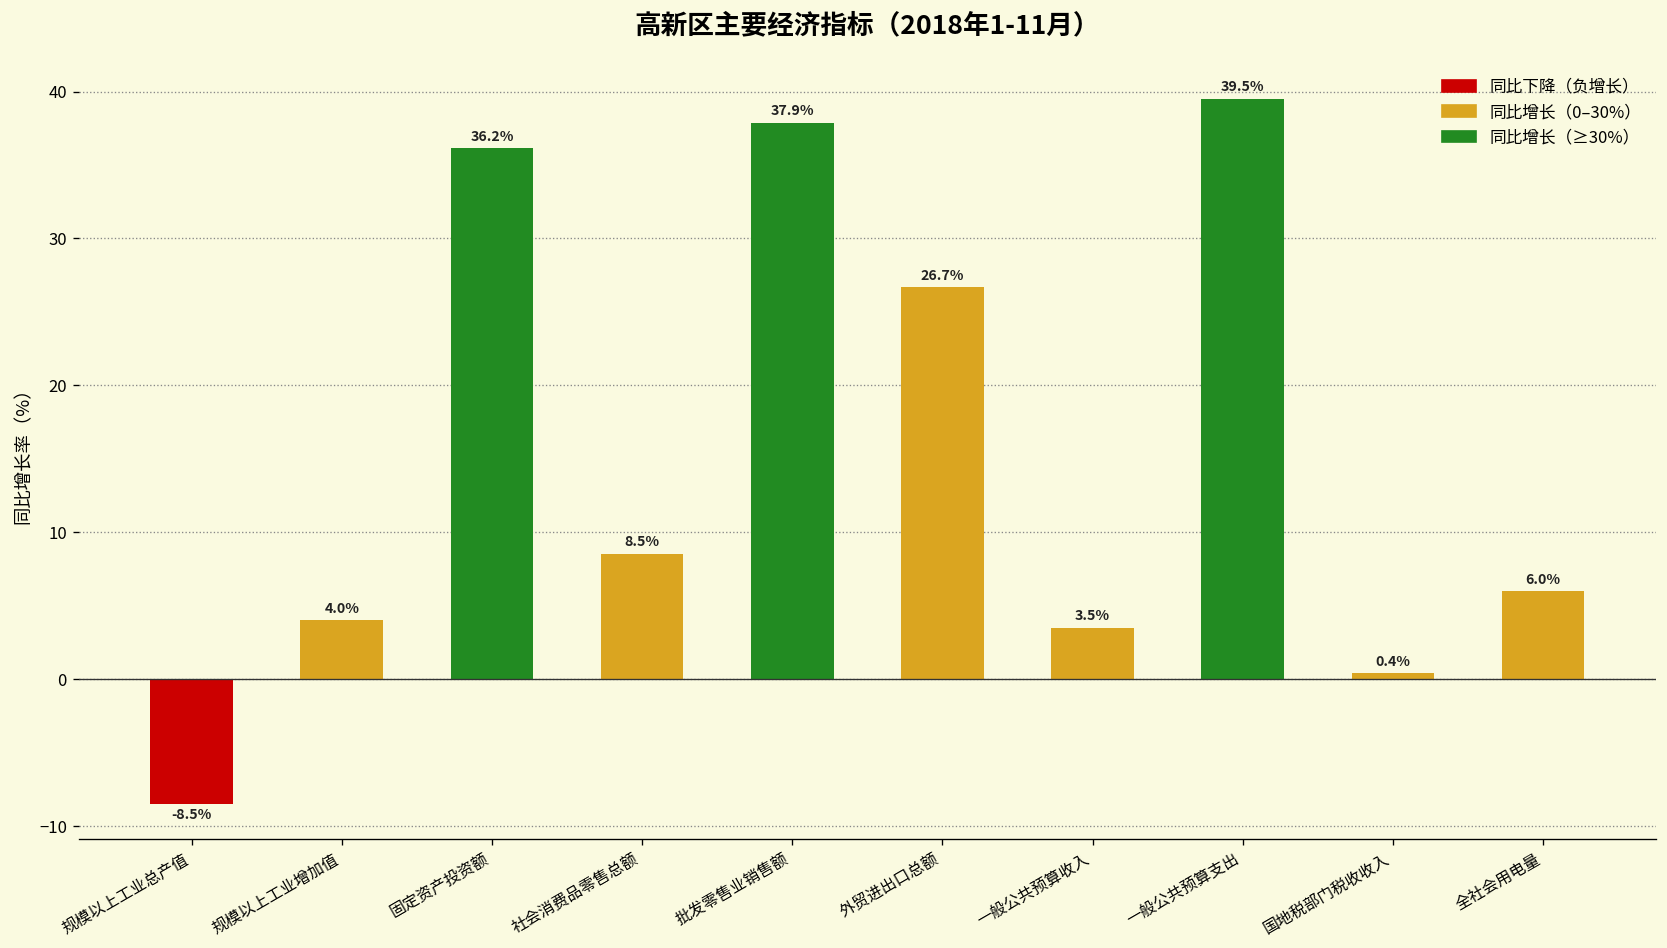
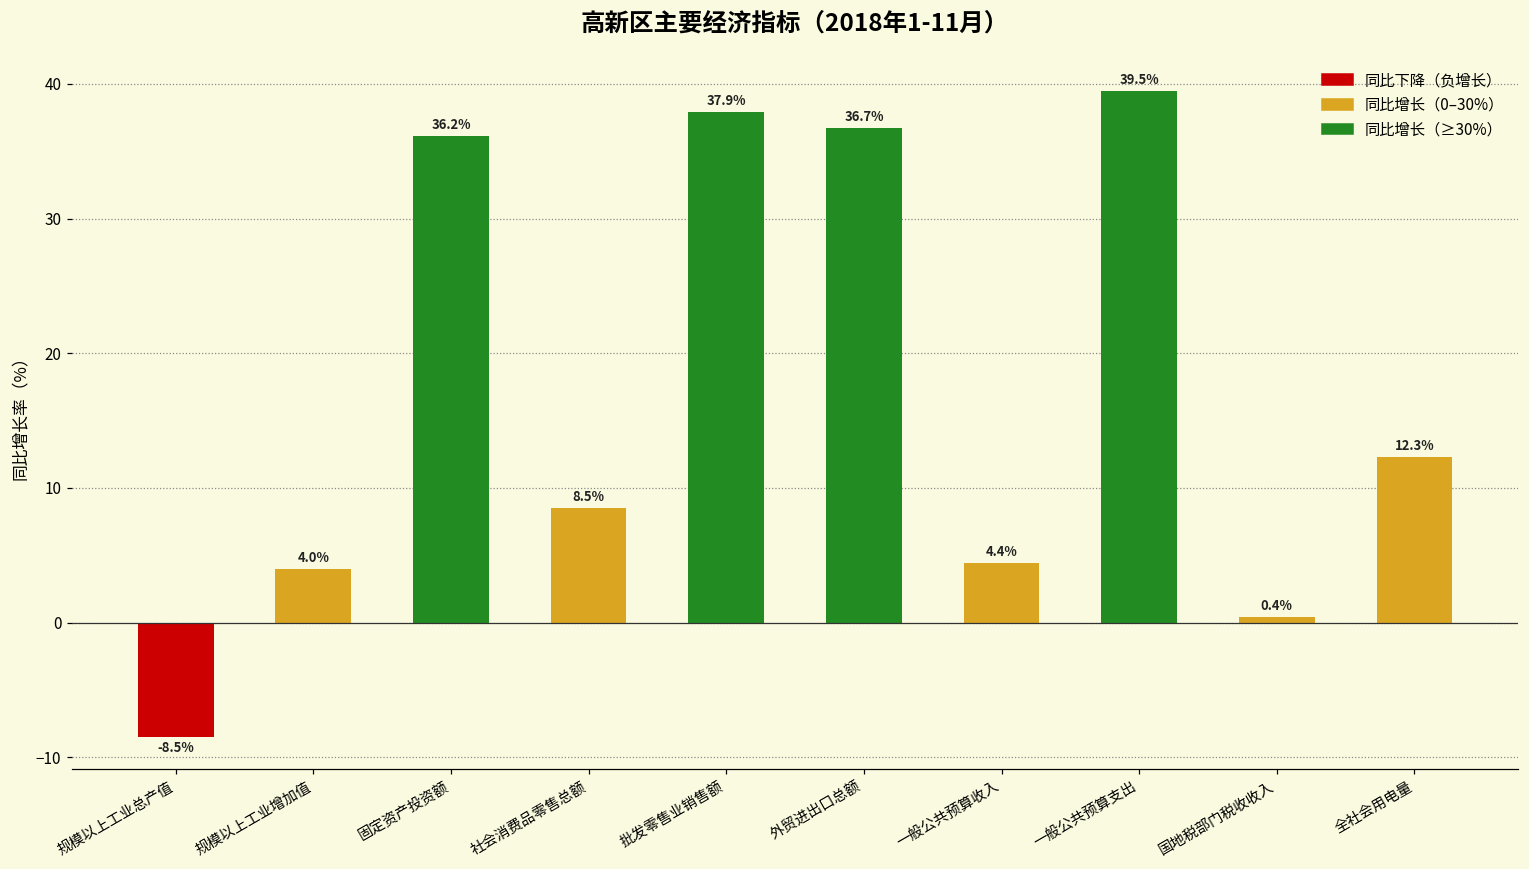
外贸进出口总额: 26.7% -> 36.7%
一般公共预算收入: 3.5% -> 4.4%
全社会用电量: 6.0% -> 12.3%
